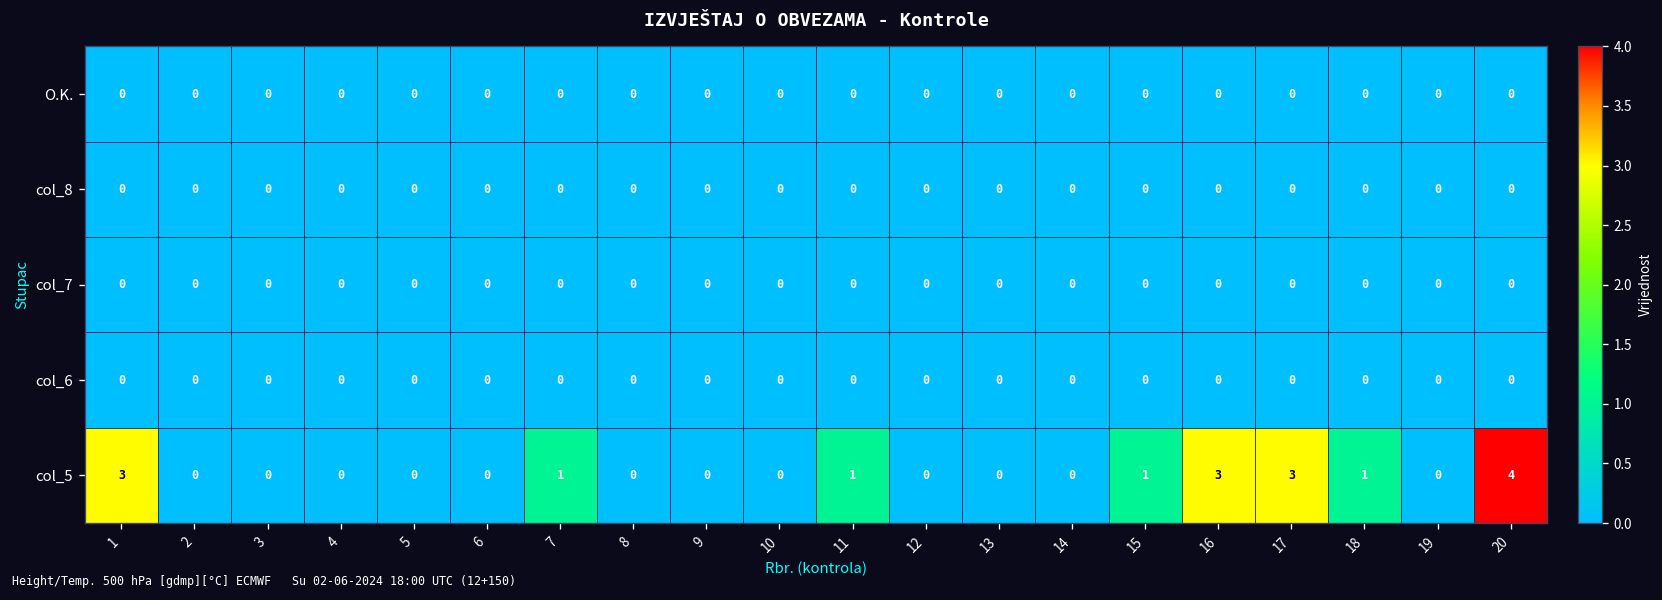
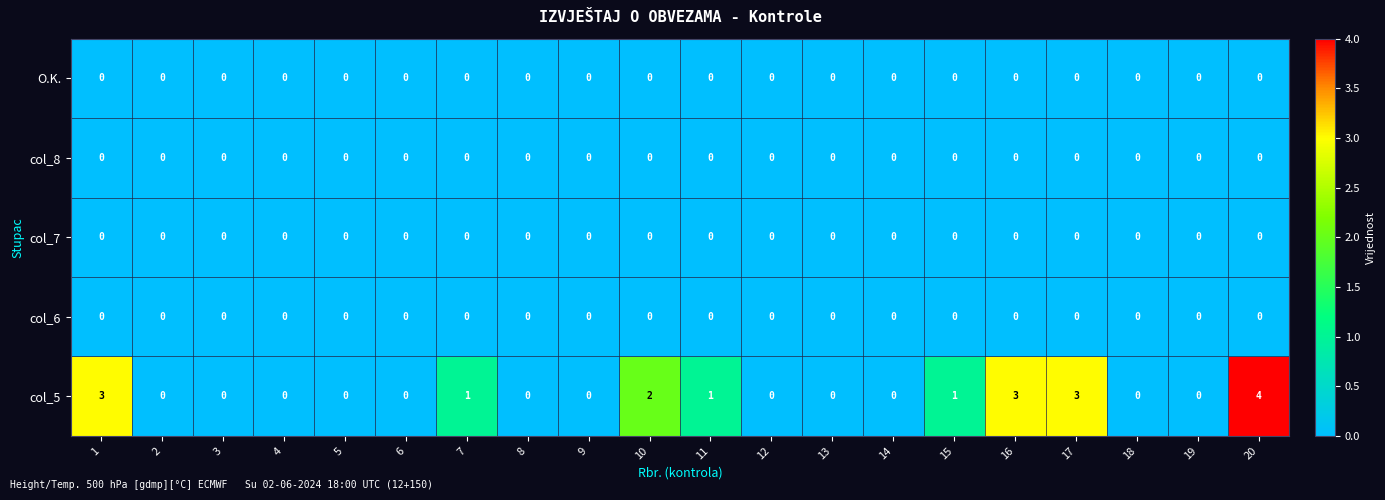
col_5, 10: 0 -> 2
col_5, 18: 1 -> 0
